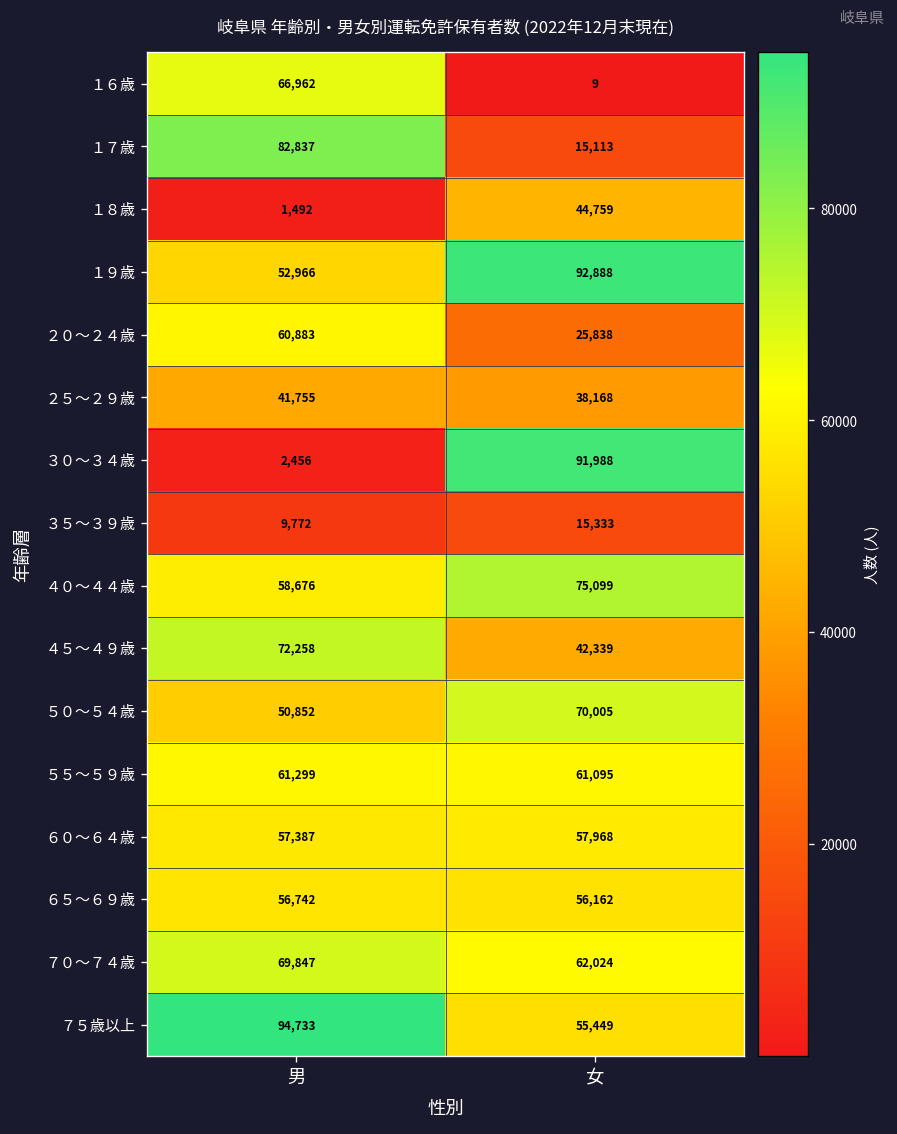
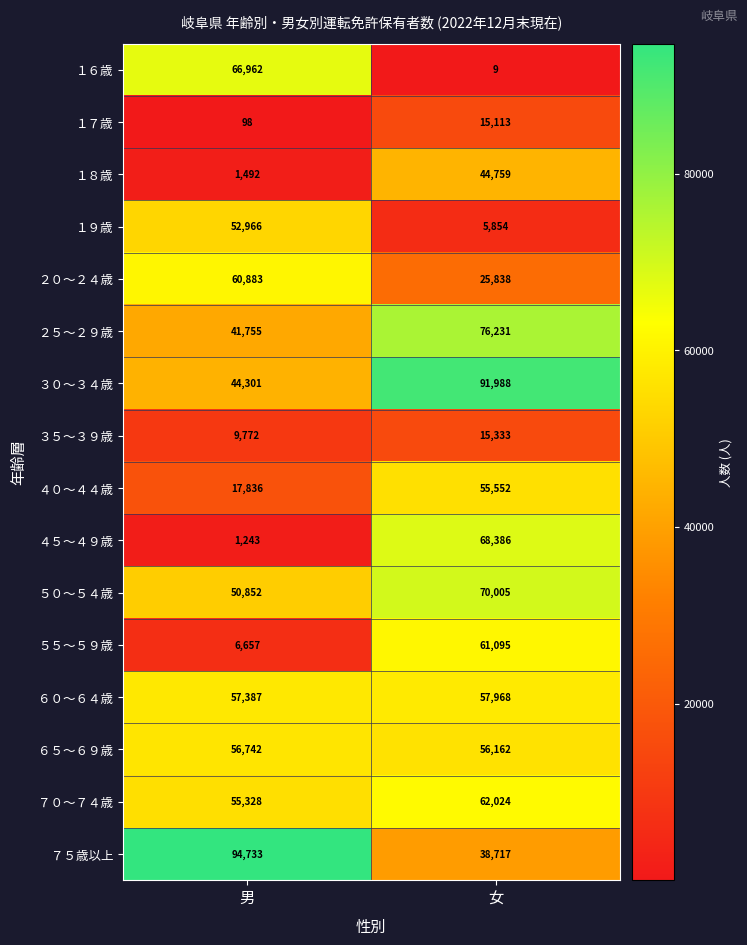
１７歳, 男: 82,837 -> 98
１９歳, 女: 92,888 -> 5,854
２５～２９歳, 女: 38,168 -> 76,231
３０～３４歳, 男: 2,456 -> 44,301
４０～４４歳, 男: 58,676 -> 17,836
４０～４４歳, 女: 75,099 -> 55,552
４５～４９歳, 男: 72,258 -> 1,243
４５～４９歳, 女: 42,339 -> 68,386
５５～５９歳, 男: 61,299 -> 6,657
７０～７４歳, 男: 69,847 -> 55,328
７５歳以上, 女: 55,449 -> 38,717
